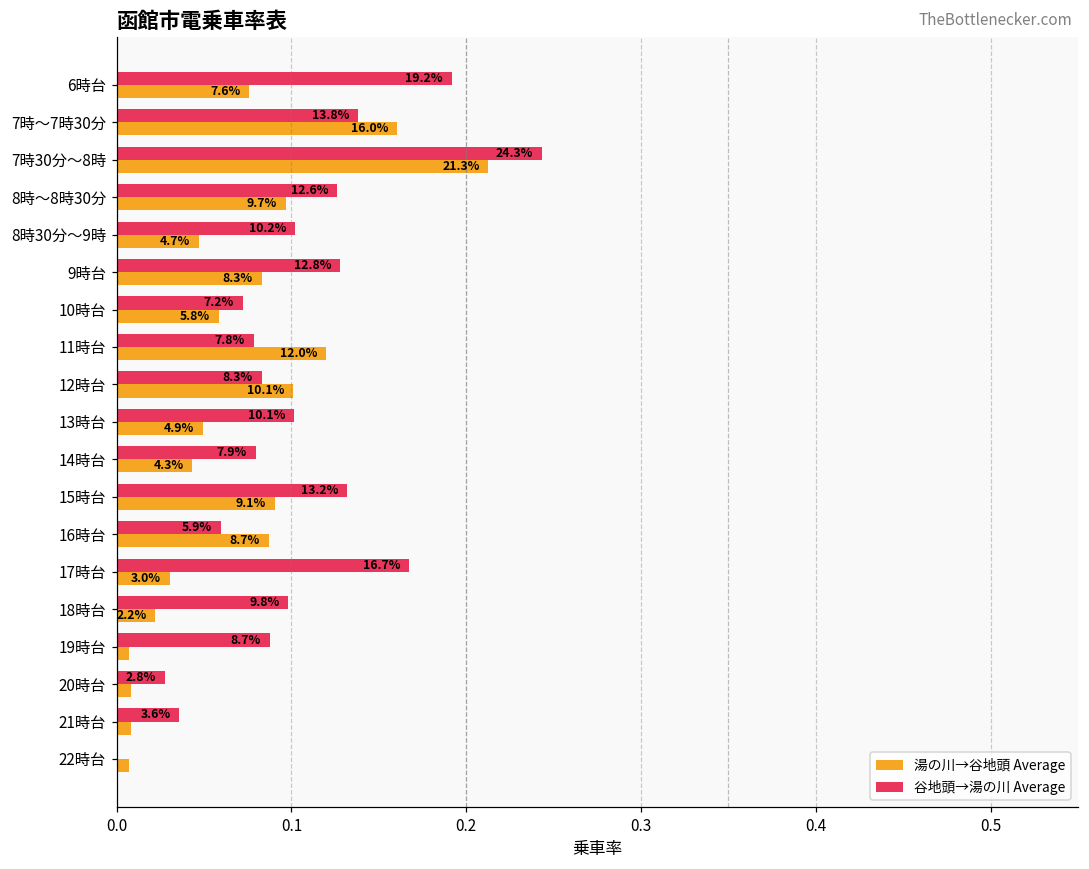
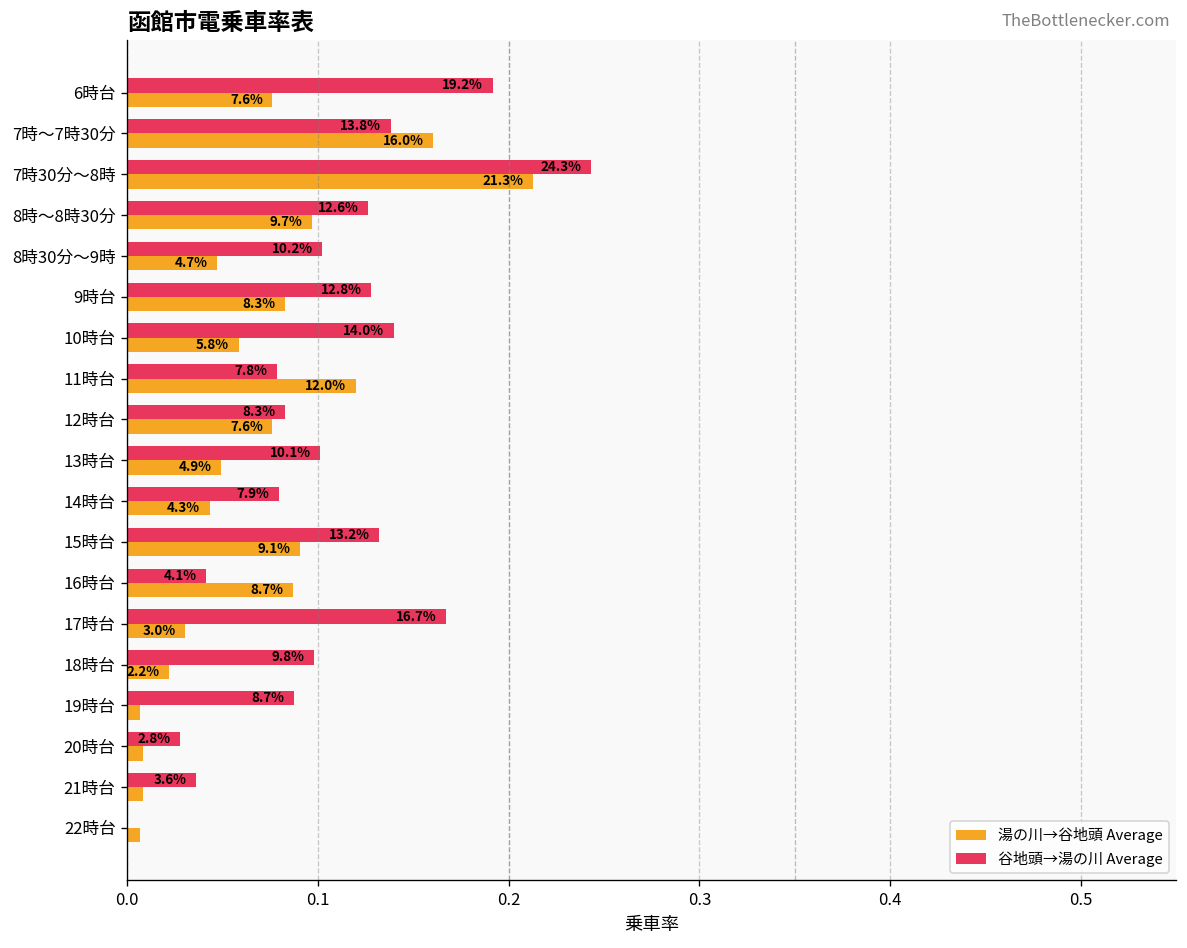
谷地頭→湯の川 Average, 10時台: 7.2% -> 14.0%
湯の川→谷地頭 Average, 12時台: 10.1% -> 7.6%
谷地頭→湯の川 Average, 16時台: 5.9% -> 4.1%
